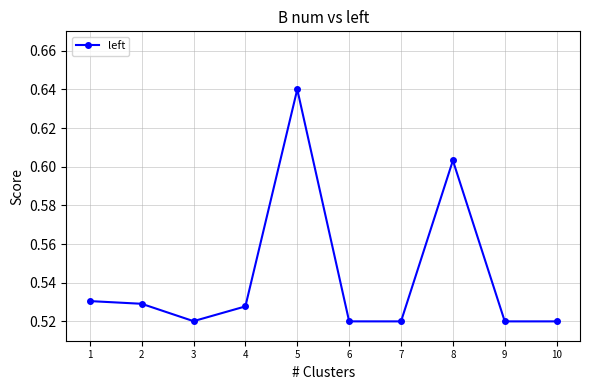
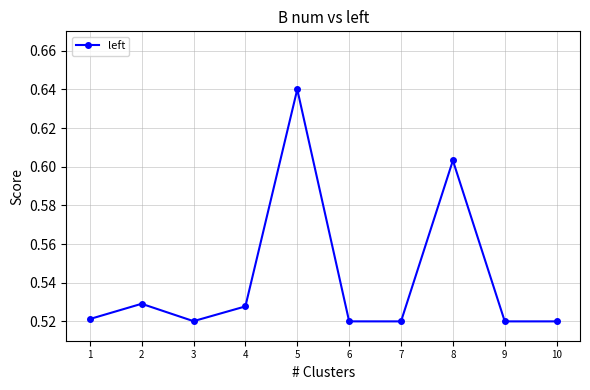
1: 0.531 -> 0.521
